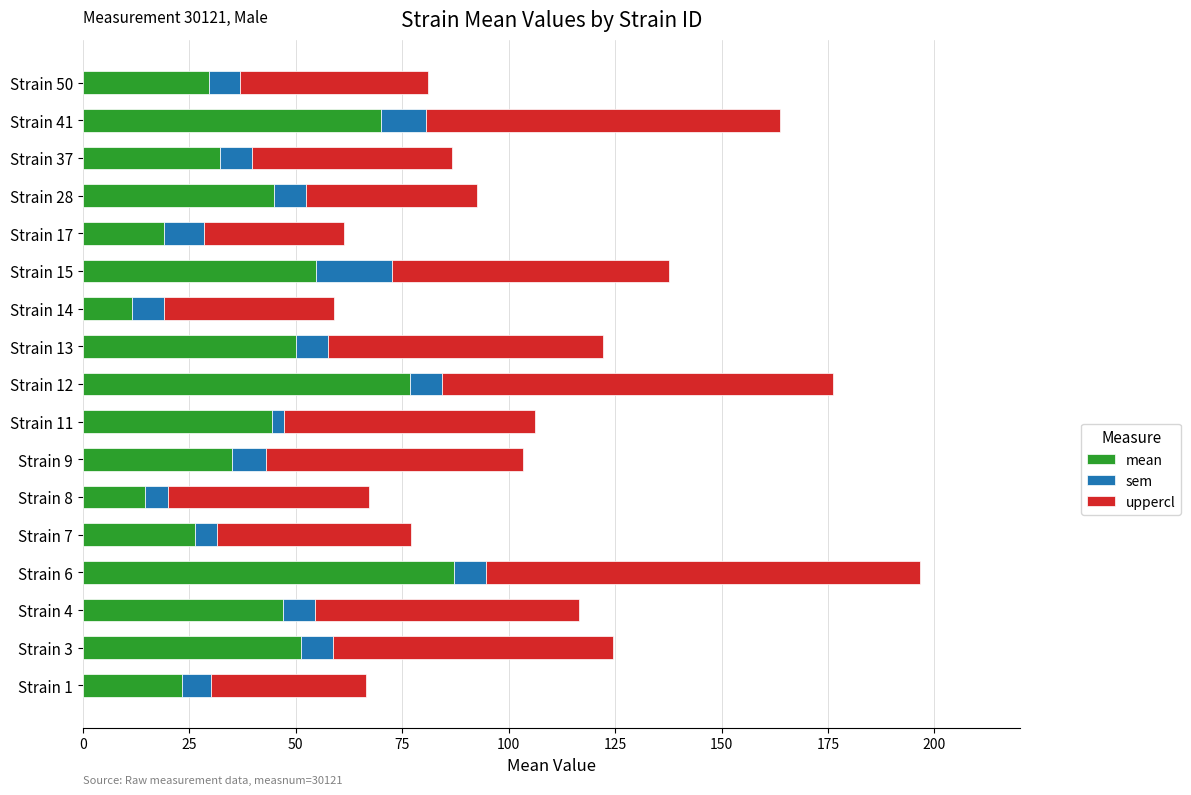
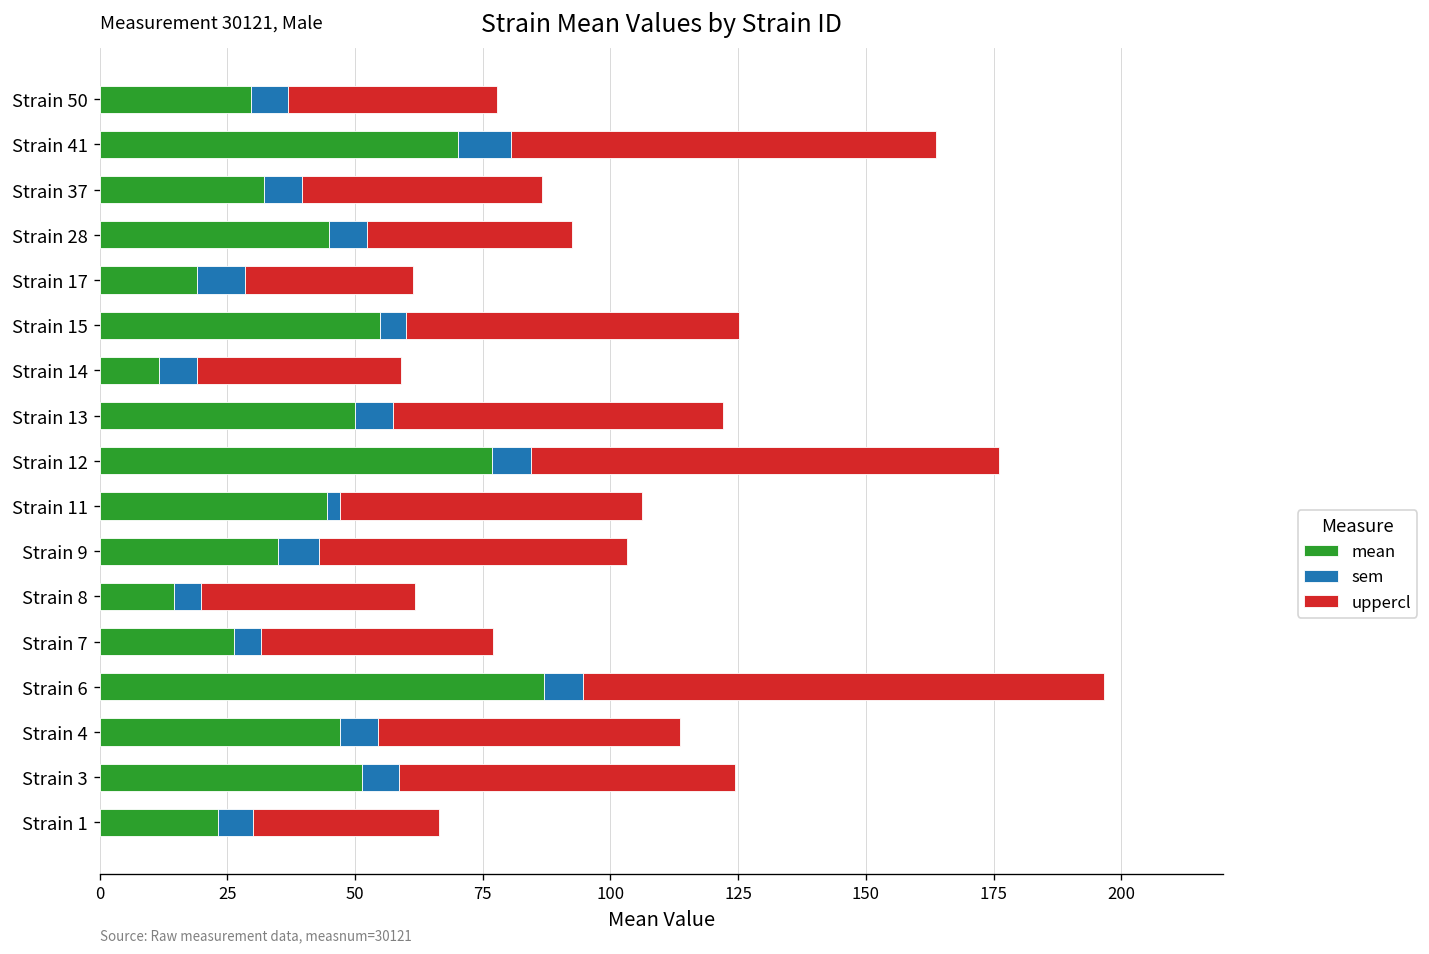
uppercl, Strain 50: 44 -> 41
sem, Strain 15: 18 -> 5
uppercl, Strain 8: 47 -> 42
uppercl, Strain 4: 62 -> 59
